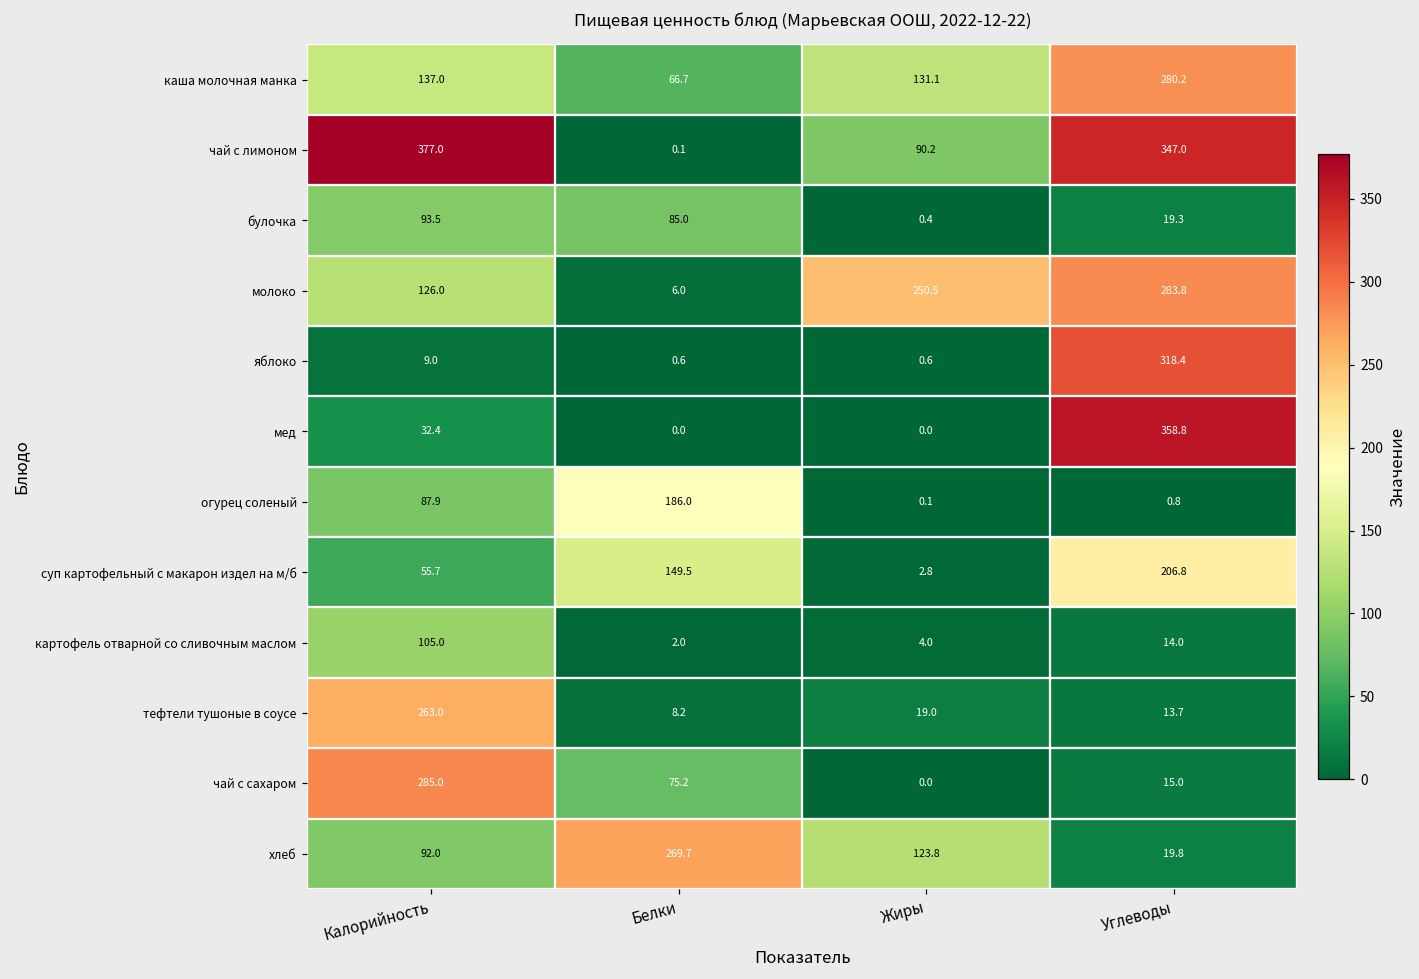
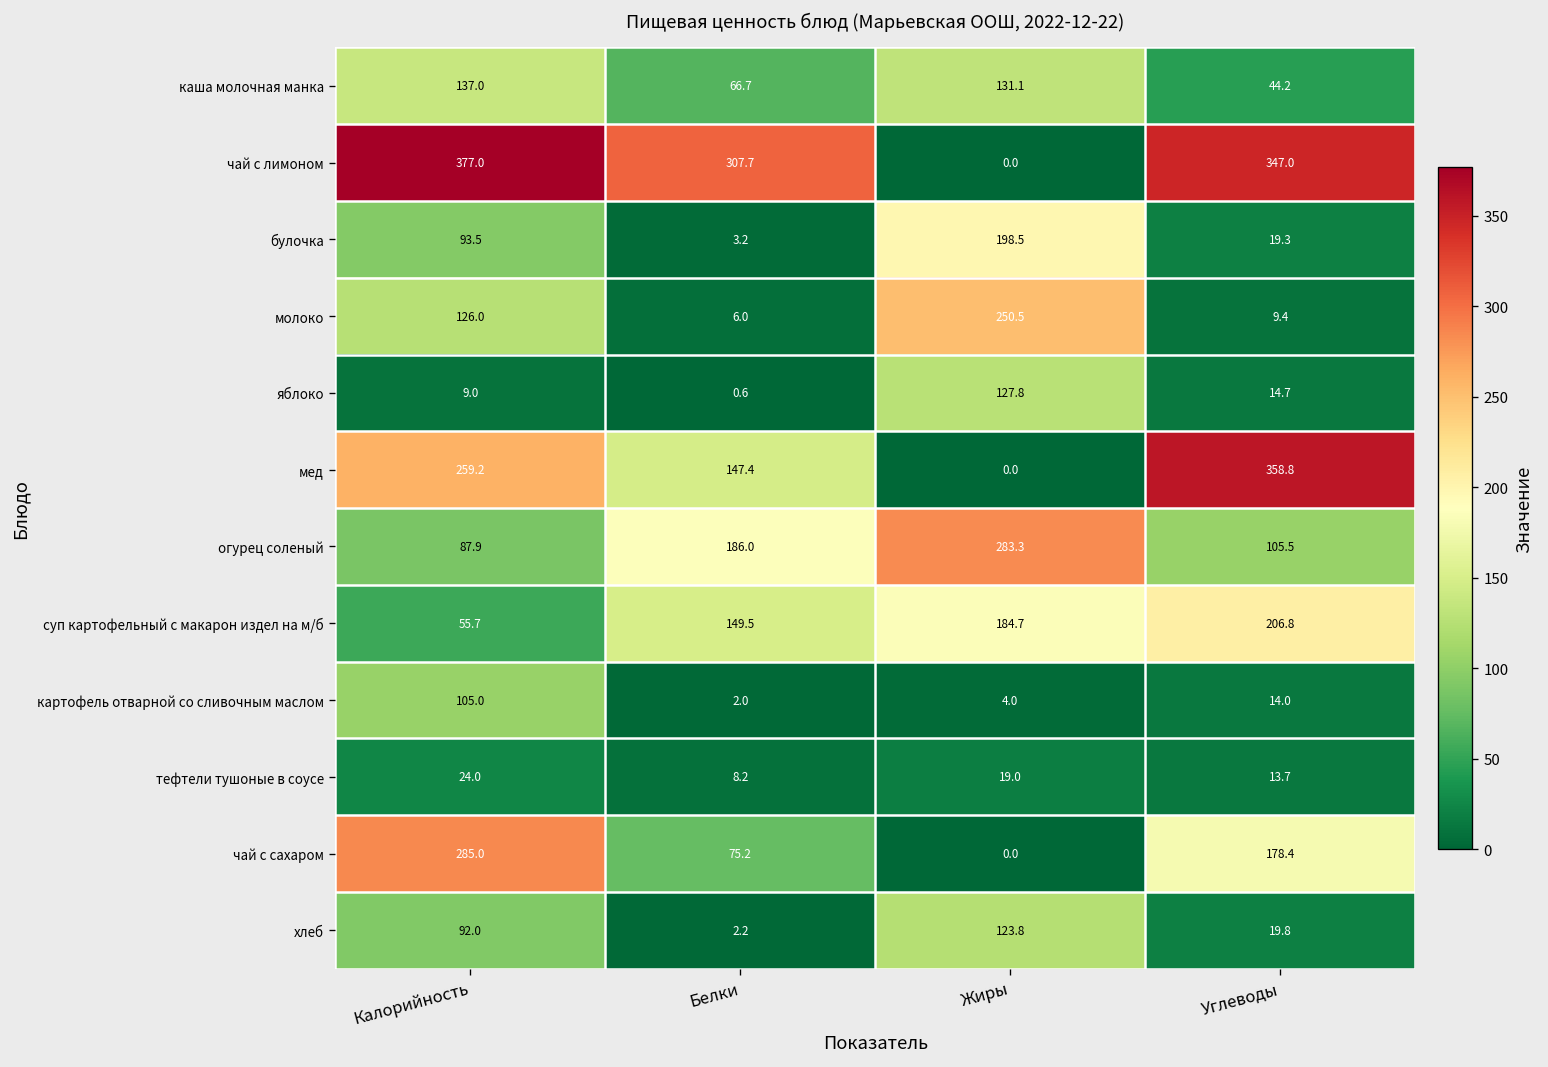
каша молочная манка, Углеводы: 280.2 -> 44.2
чай с лимоном, Белки: 0.1 -> 307.7
чай с лимоном, Жиры: 90.2 -> 0.0
булочка, Белки: 85.0 -> 3.2
булочка, Жиры: 0.4 -> 198.5
молоко, Углеводы: 283.8 -> 9.4
яблоко, Жиры: 0.6 -> 127.8
яблоко, Углеводы: 318.4 -> 14.7
мед, Калорийность: 32.4 -> 259.2
мед, Белки: 0.0 -> 147.4
огурец соленый, Жиры: 0.1 -> 283.3
огурец соленый, Углеводы: 0.8 -> 105.5
суп картофельный с макарон издел на м/б, Жиры: 2.8 -> 184.7
тефтели тушоные в соусе, Калорийность: 263.0 -> 24.0
чай с сахаром, Углеводы: 15.0 -> 178.4
хлеб, Белки: 269.7 -> 2.2
